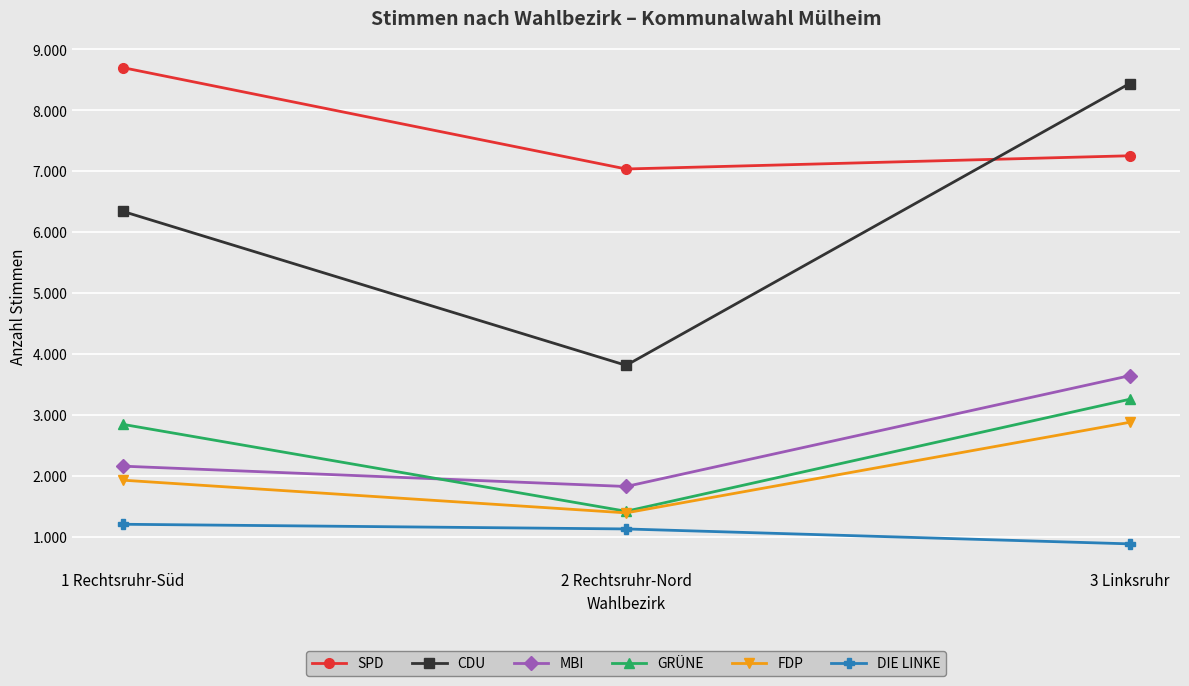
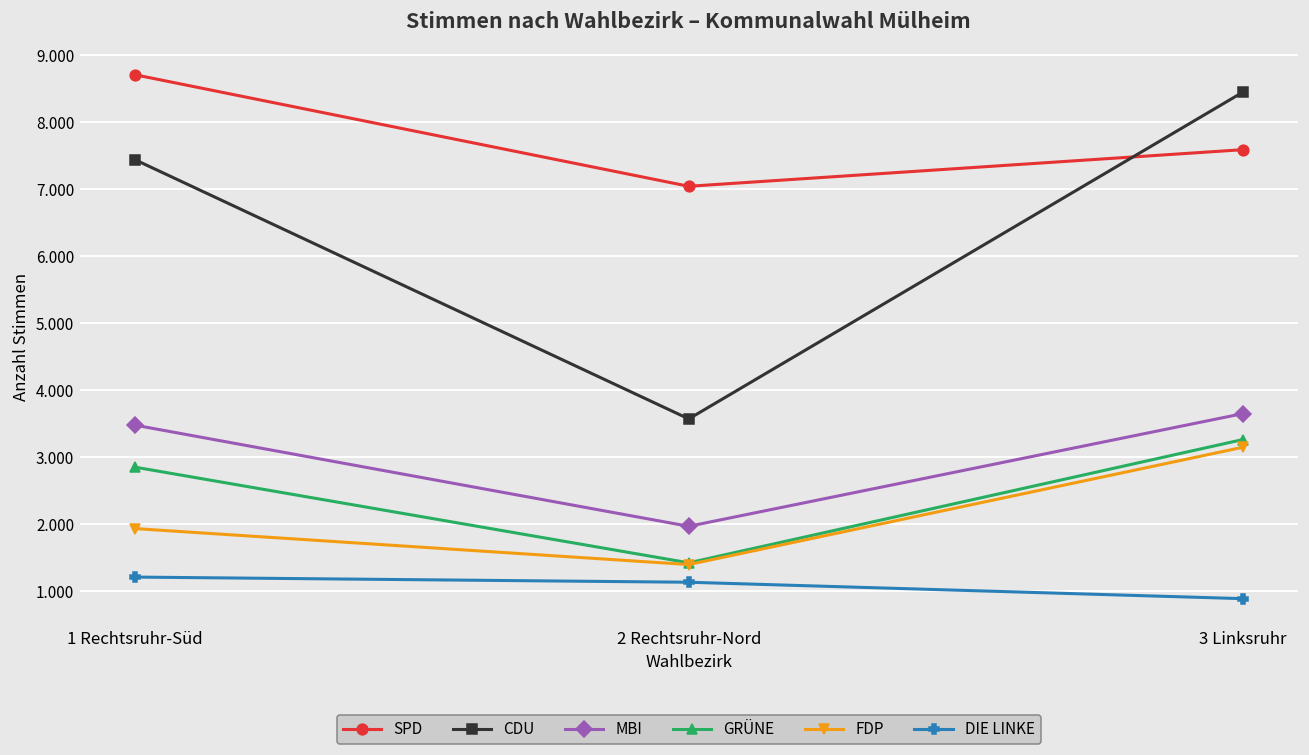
CDU, 1 Rechtsruhr-Süd: 6.3 -> 7.4
MBI, 1 Rechtsruhr-Süd: 2.2 -> 3.5
CDU, 2 Rechtsruhr-Nord: 3.8 -> 3.6
MBI, 2 Rechtsruhr-Nord: 1.8 -> 2.0
SPD, 3 Linksruhr: 7.3 -> 7.6
FDP, 3 Linksruhr: 2.9 -> 3.1
